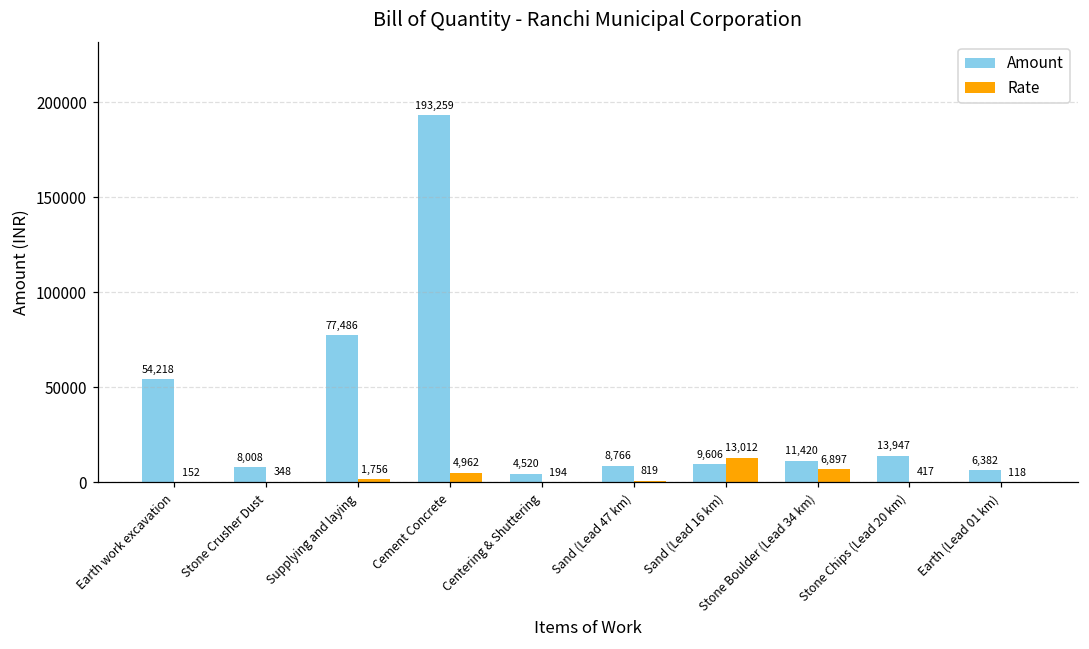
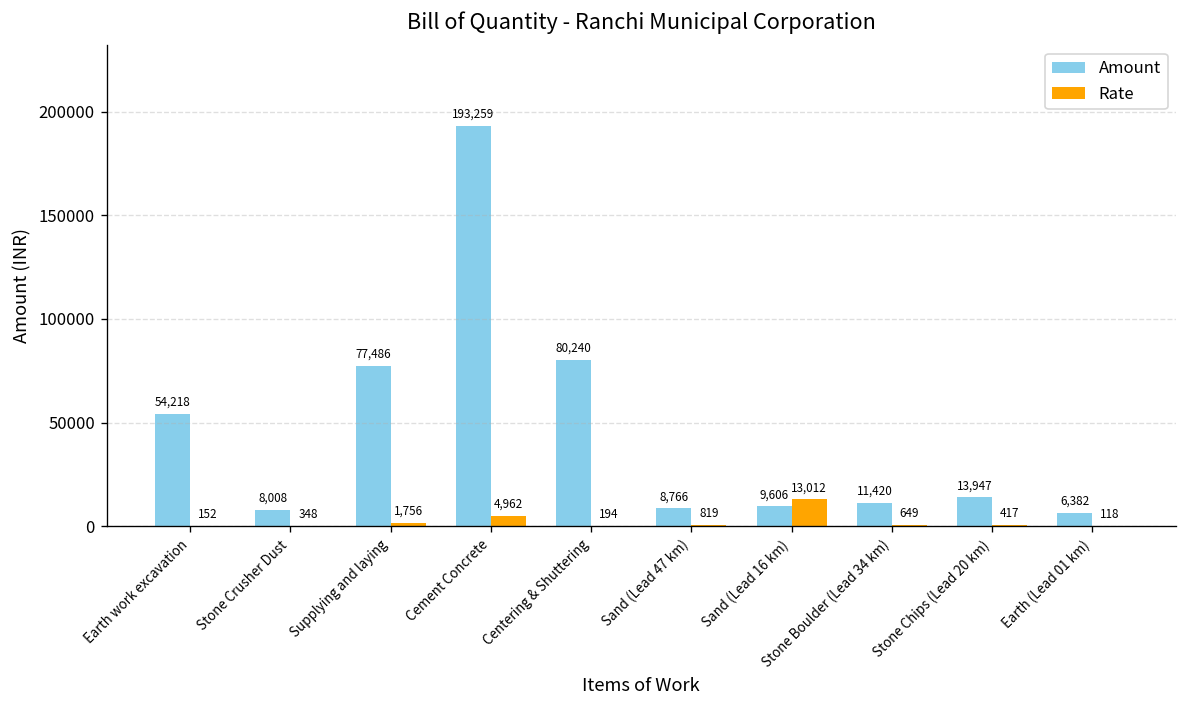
Amount, Centering & Shuttering: 4,520 -> 80,240
Rate, Stone Boulder (Lead 34 km): 6,897 -> 649
